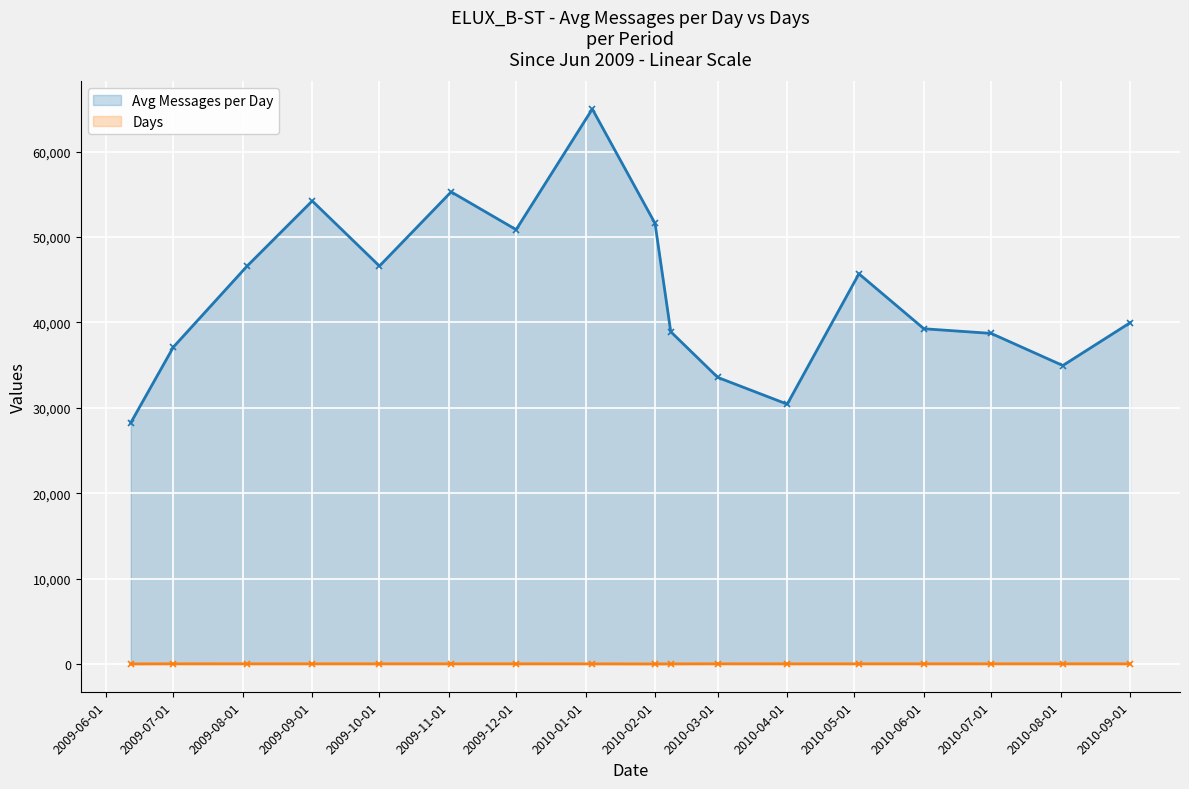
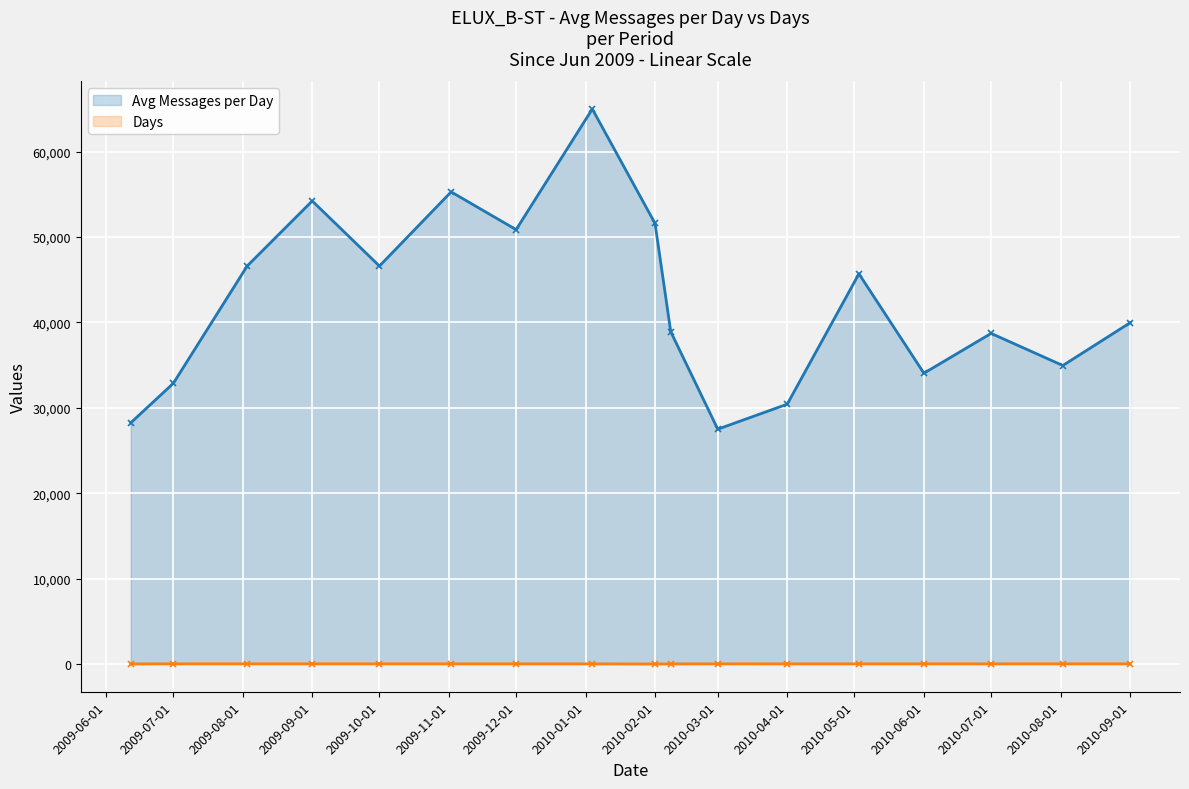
Avg Messages per Day, 2009-07-01: 37,000 -> 33,000
Avg Messages per Day, 2010-03-01: 34,000 -> 28,000
Avg Messages per Day, 2010-06-01: 39,000 -> 34,000
